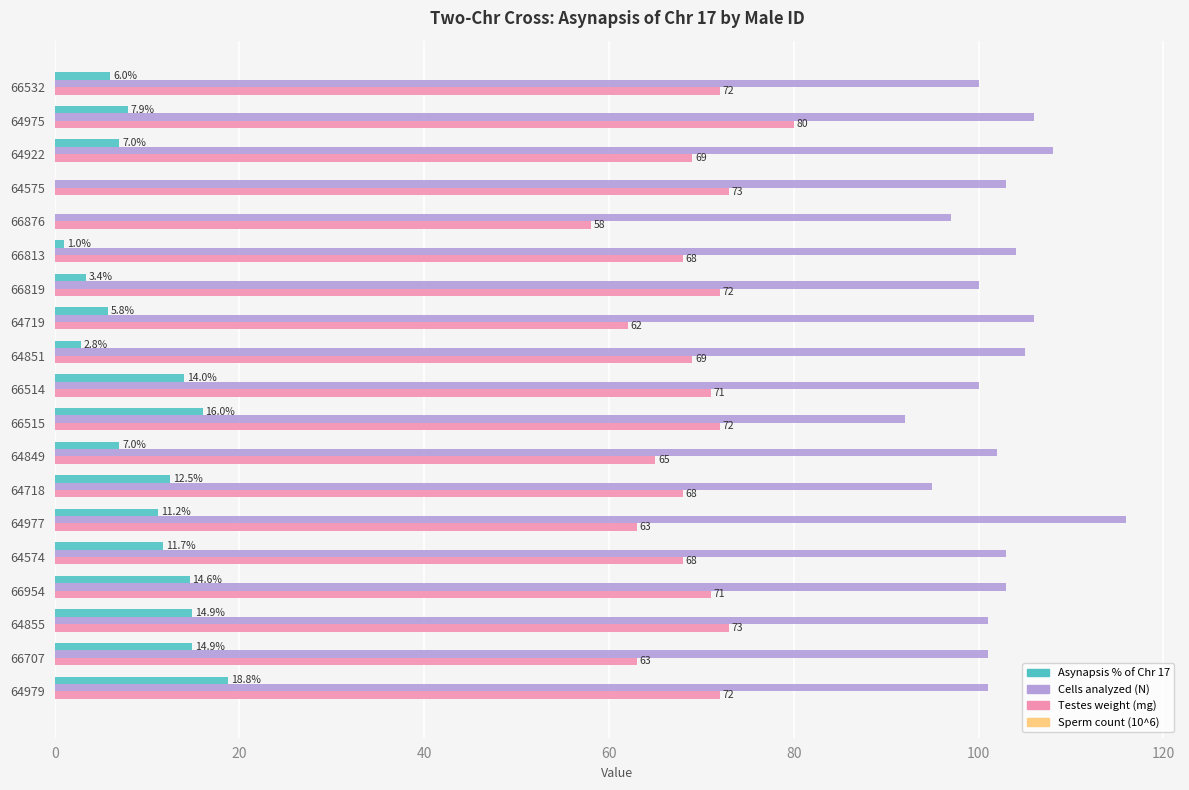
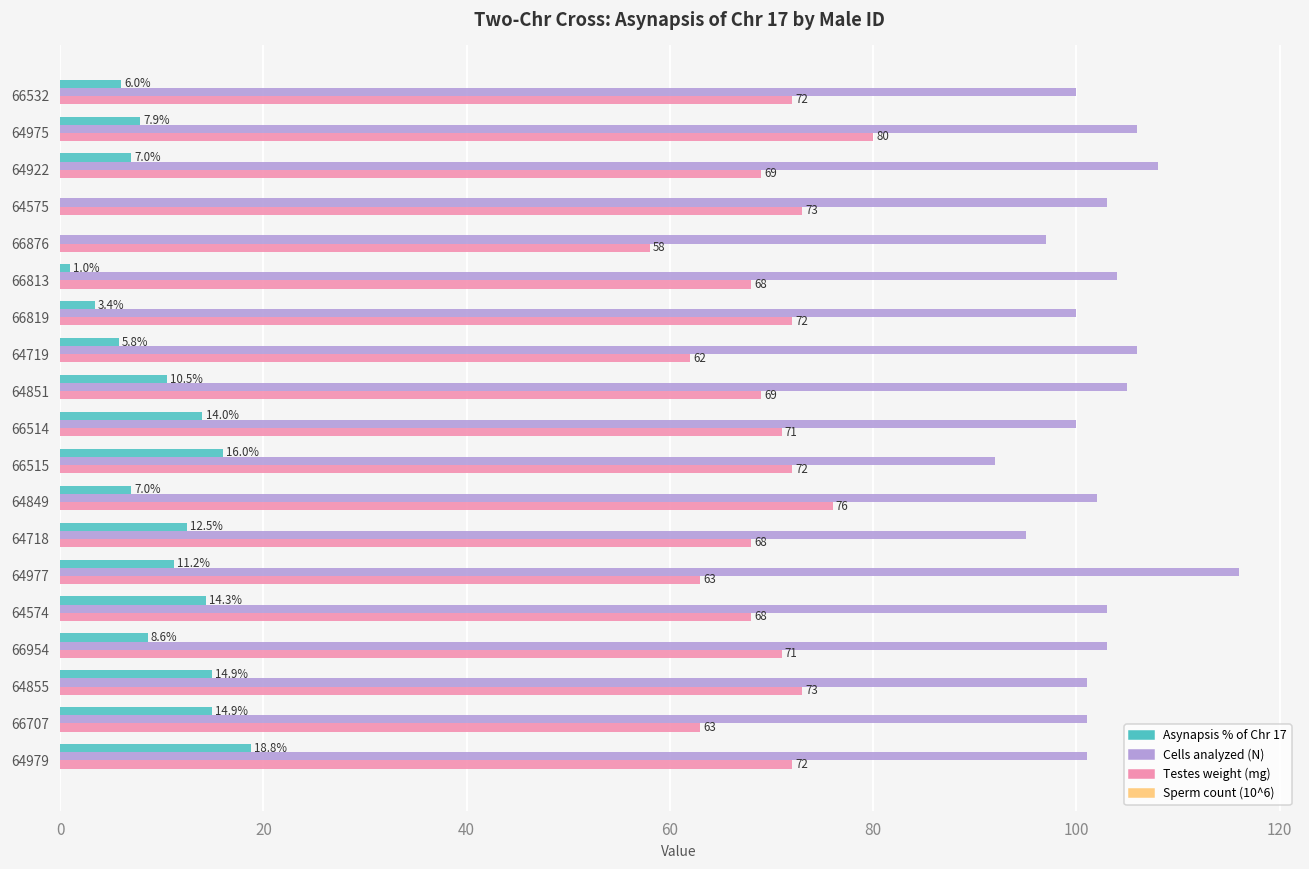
Asynapsis % of Chr 17, 64851: 2.8% -> 10.5%
Testes weight (mg), 64849: 65 -> 76
Asynapsis % of Chr 17, 64574: 11.7% -> 14.3%
Asynapsis % of Chr 17, 66954: 14.6% -> 8.6%
